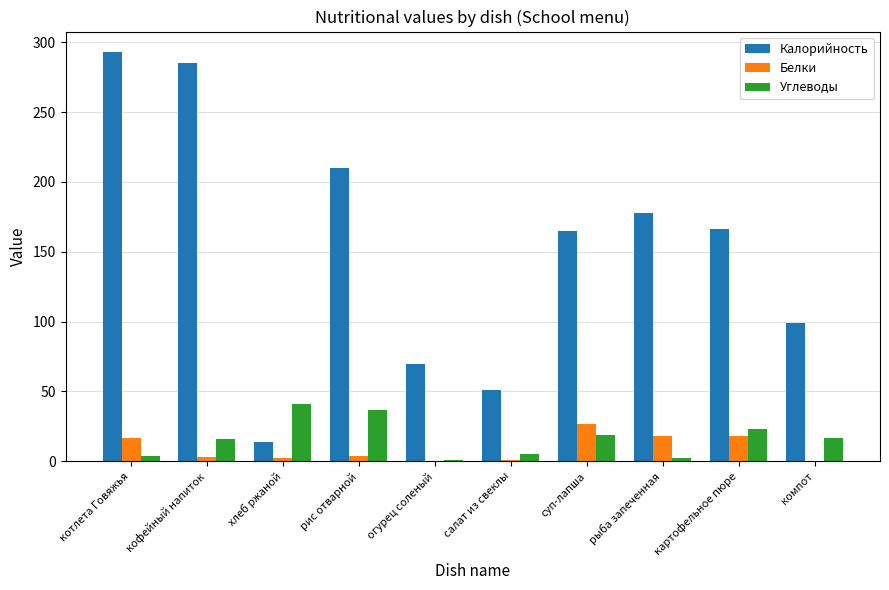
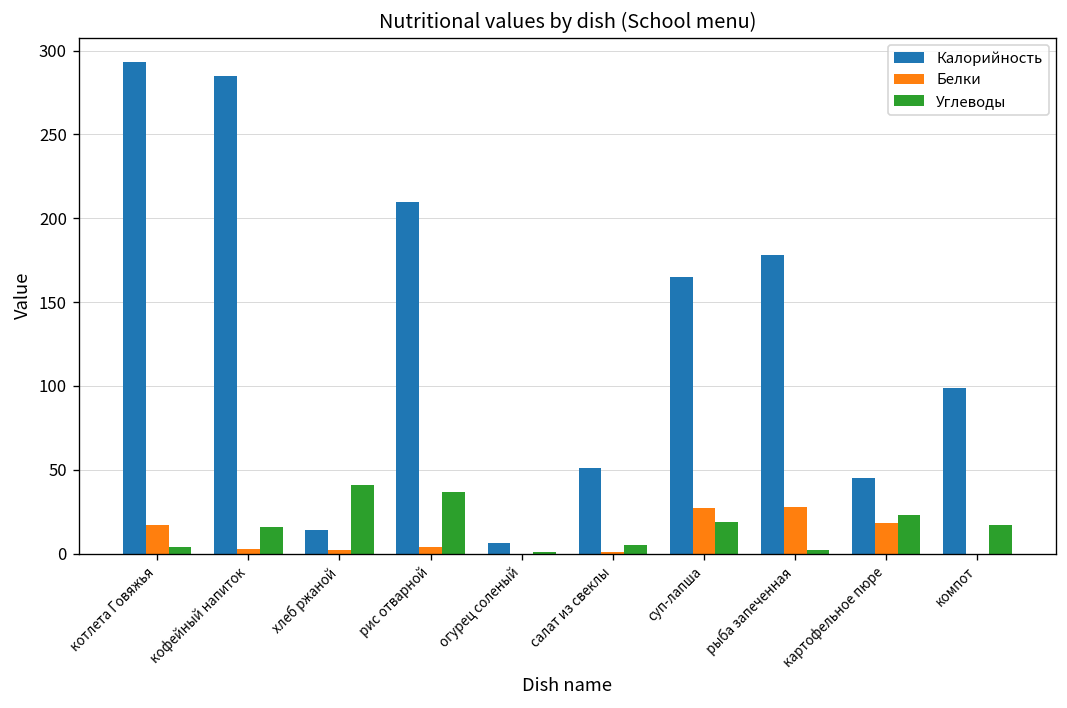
Калорийность, огурец соленый: 70 -> 6
Белки, рыба запеченная: 18 -> 28
Калорийность, картофельное пюре: 166 -> 45
